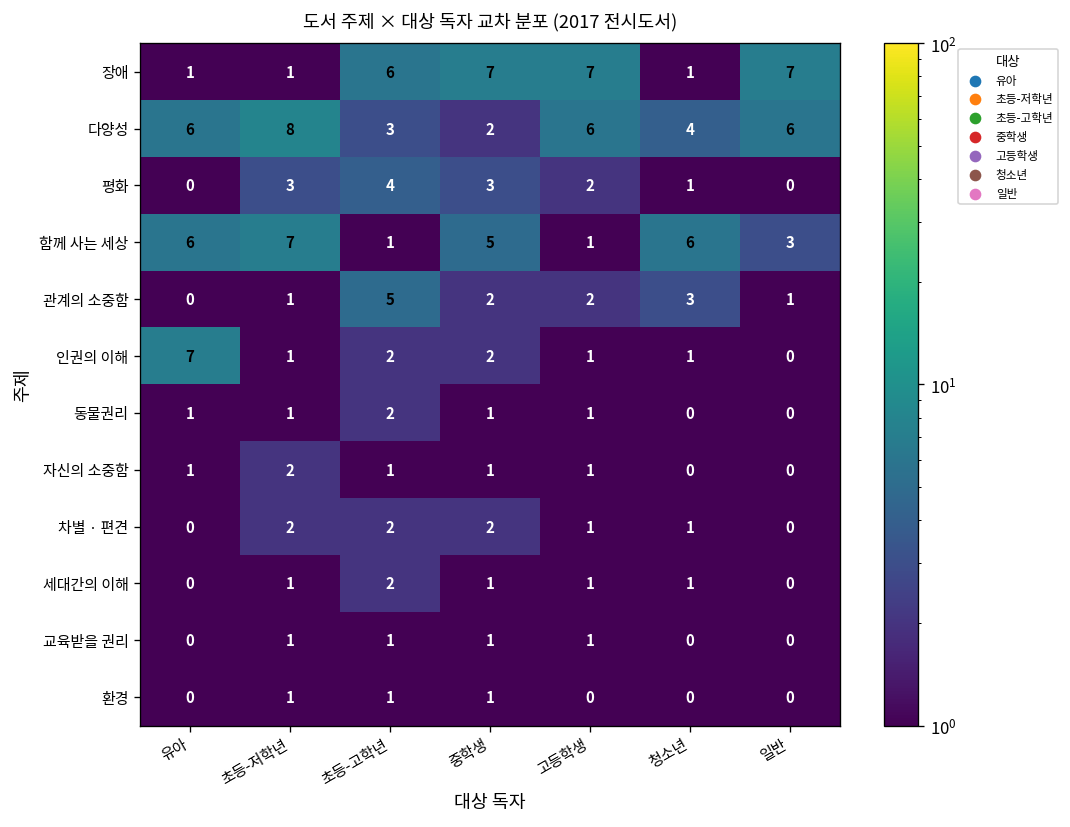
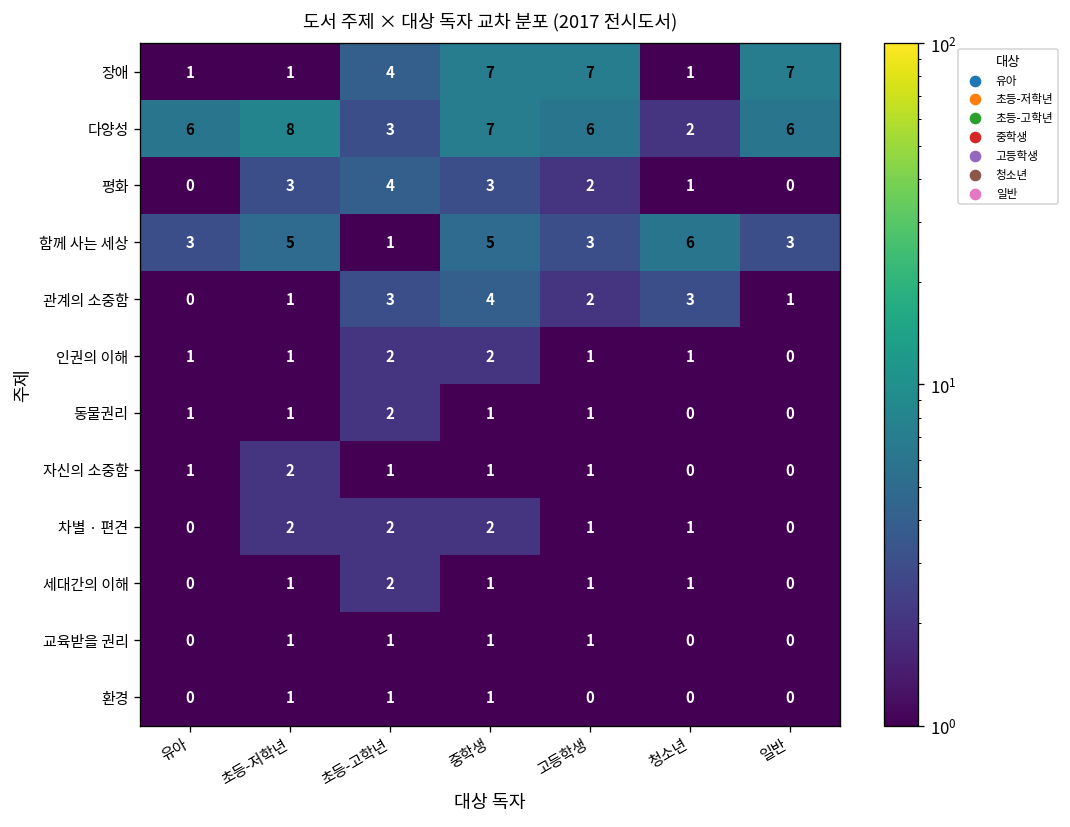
장애, 초등-고학년: 6 -> 4
다양성, 중학생: 2 -> 7
다양성, 청소년: 4 -> 2
함께 사는 세상, 유아: 6 -> 3
함께 사는 세상, 초등-저학년: 7 -> 5
함께 사는 세상, 고등학생: 1 -> 3
관계의 소중함, 초등-고학년: 5 -> 3
관계의 소중함, 중학생: 2 -> 4
인권의 이해, 유아: 7 -> 1
